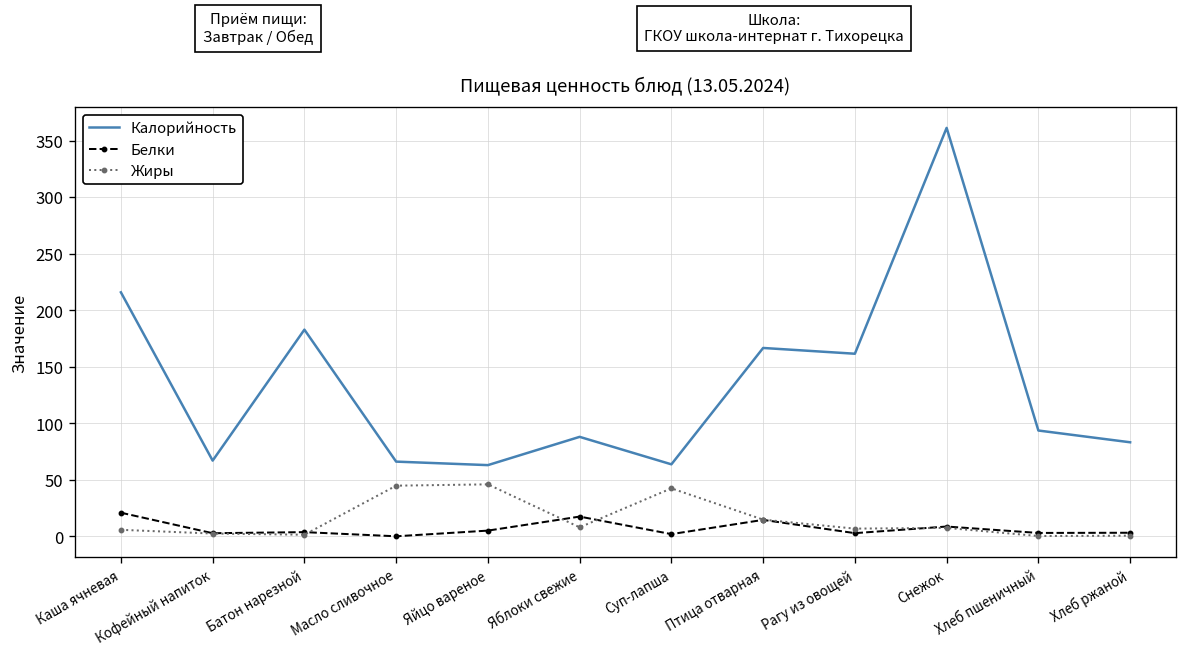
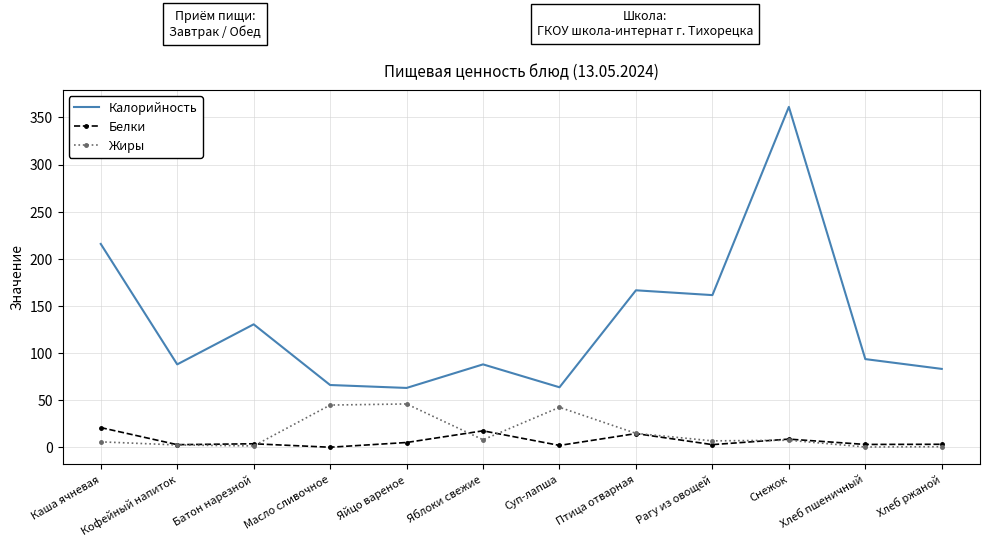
Калорийность, Кофейный напиток: 70 -> 90
Калорийность, Батон нарезной: 180 -> 130
